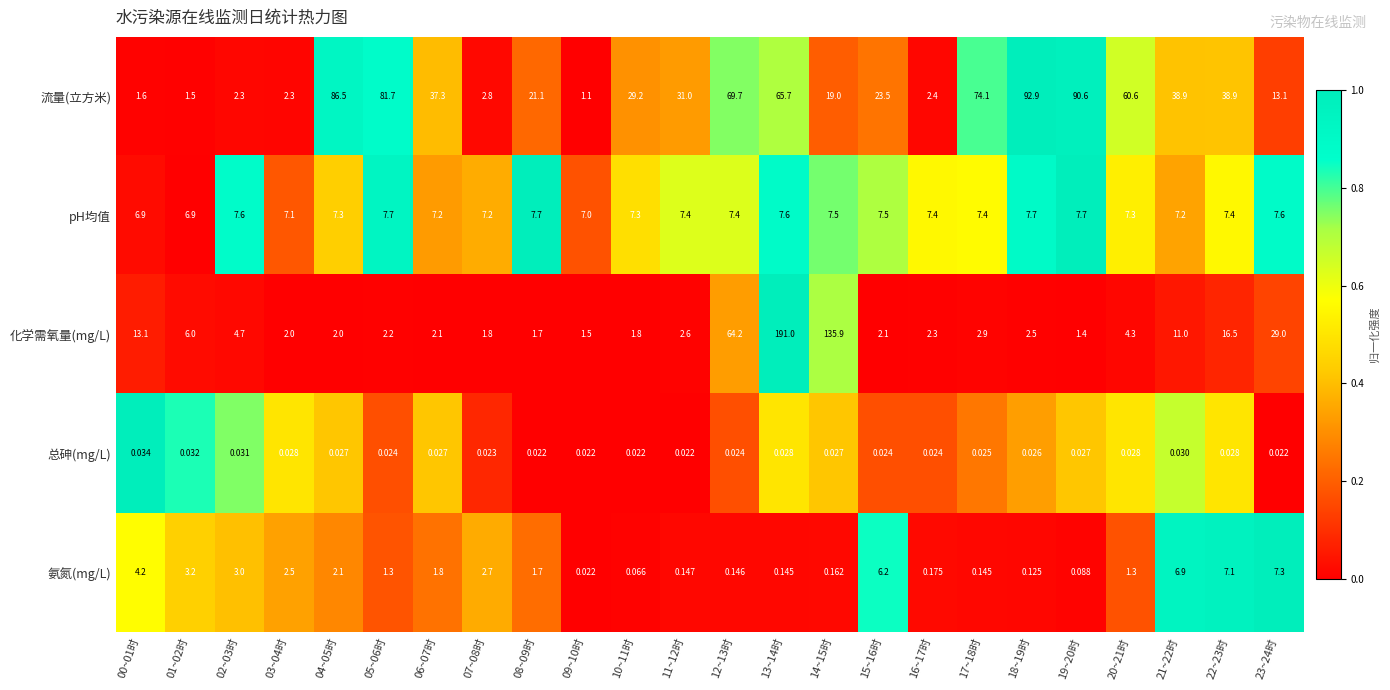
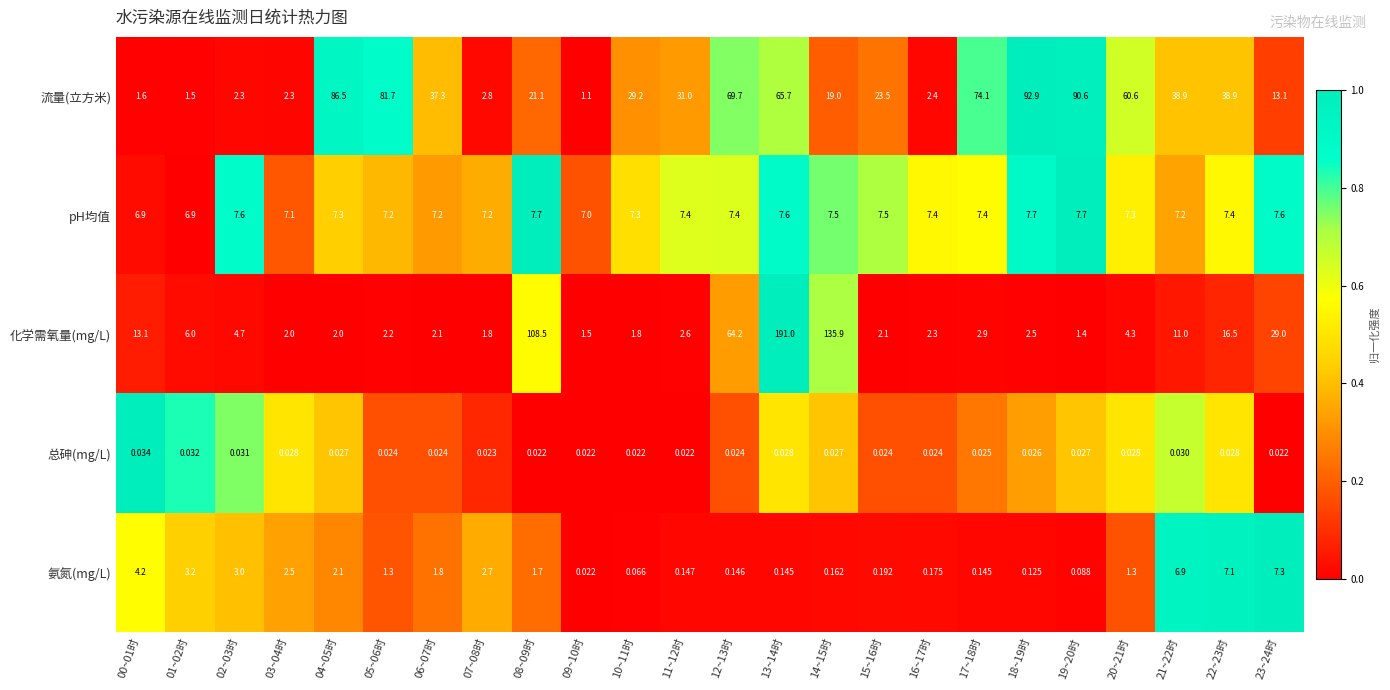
pH均值, 05~06时: 7.7 -> 7.2
化学需氧量(mg/L), 08~09时: 1.7 -> 108.5
总砷(mg/L), 06~07时: 0.027 -> 0.024
氨氮(mg/L), 15~16时: 6.2 -> 0.192
